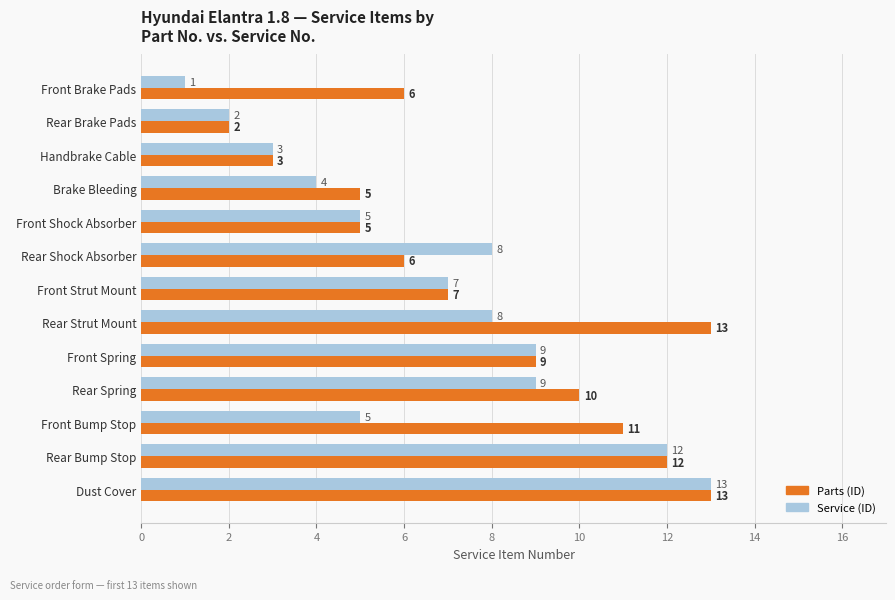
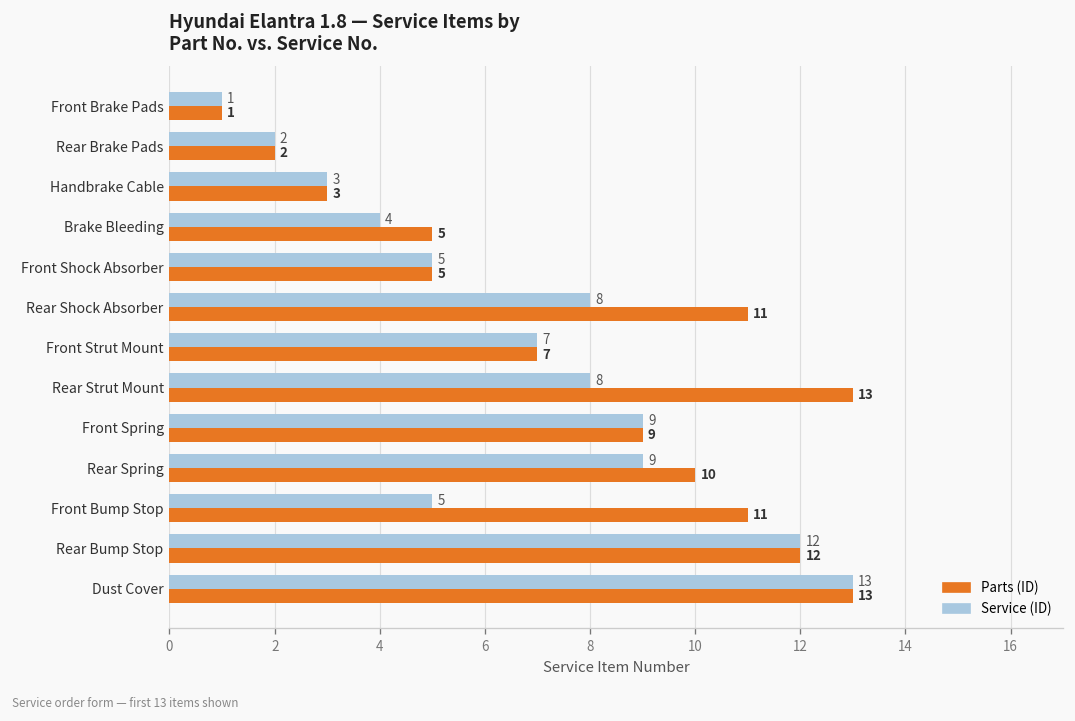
Parts (ID), Front Brake Pads: 6 -> 1
Parts (ID), Rear Shock Absorber: 6 -> 11
